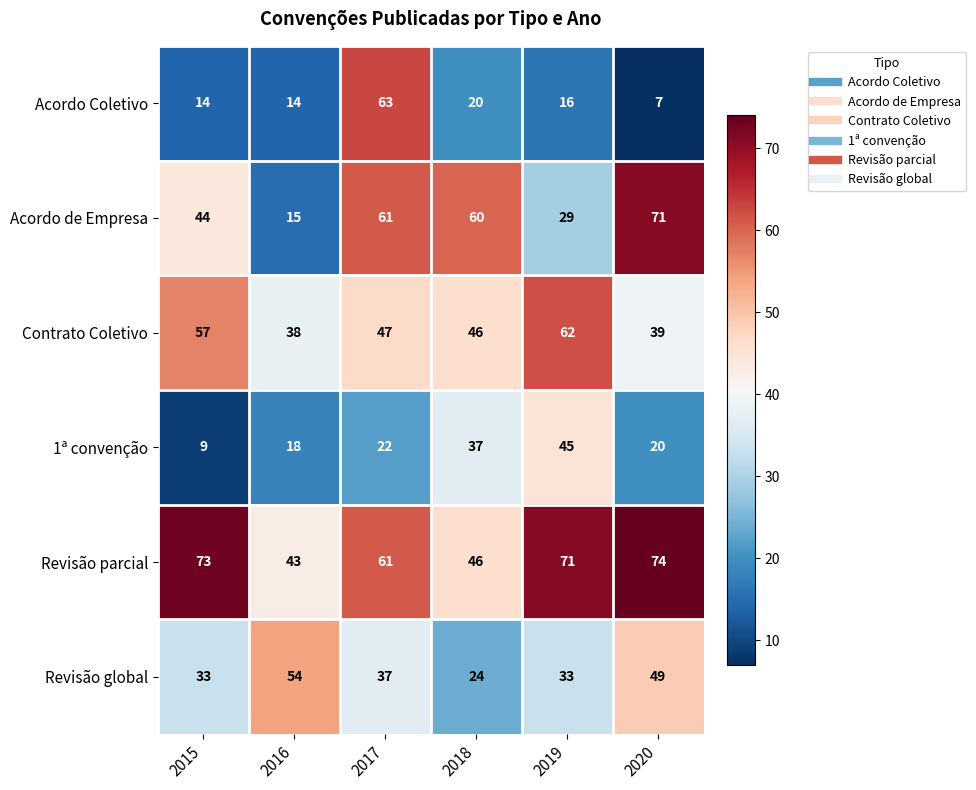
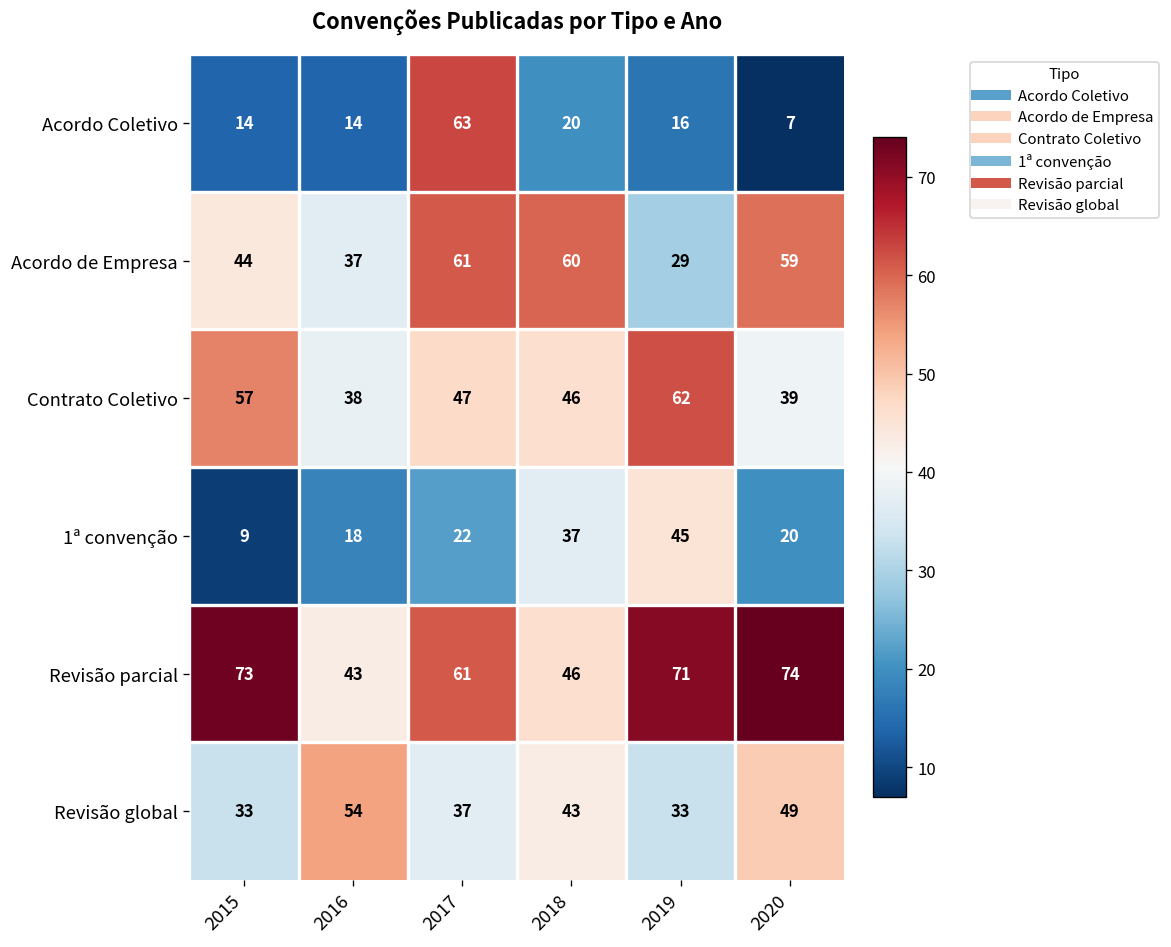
Acordo de Empresa, 2016: 15 -> 37
Acordo de Empresa, 2020: 71 -> 59
Revisão global, 2018: 24 -> 43
